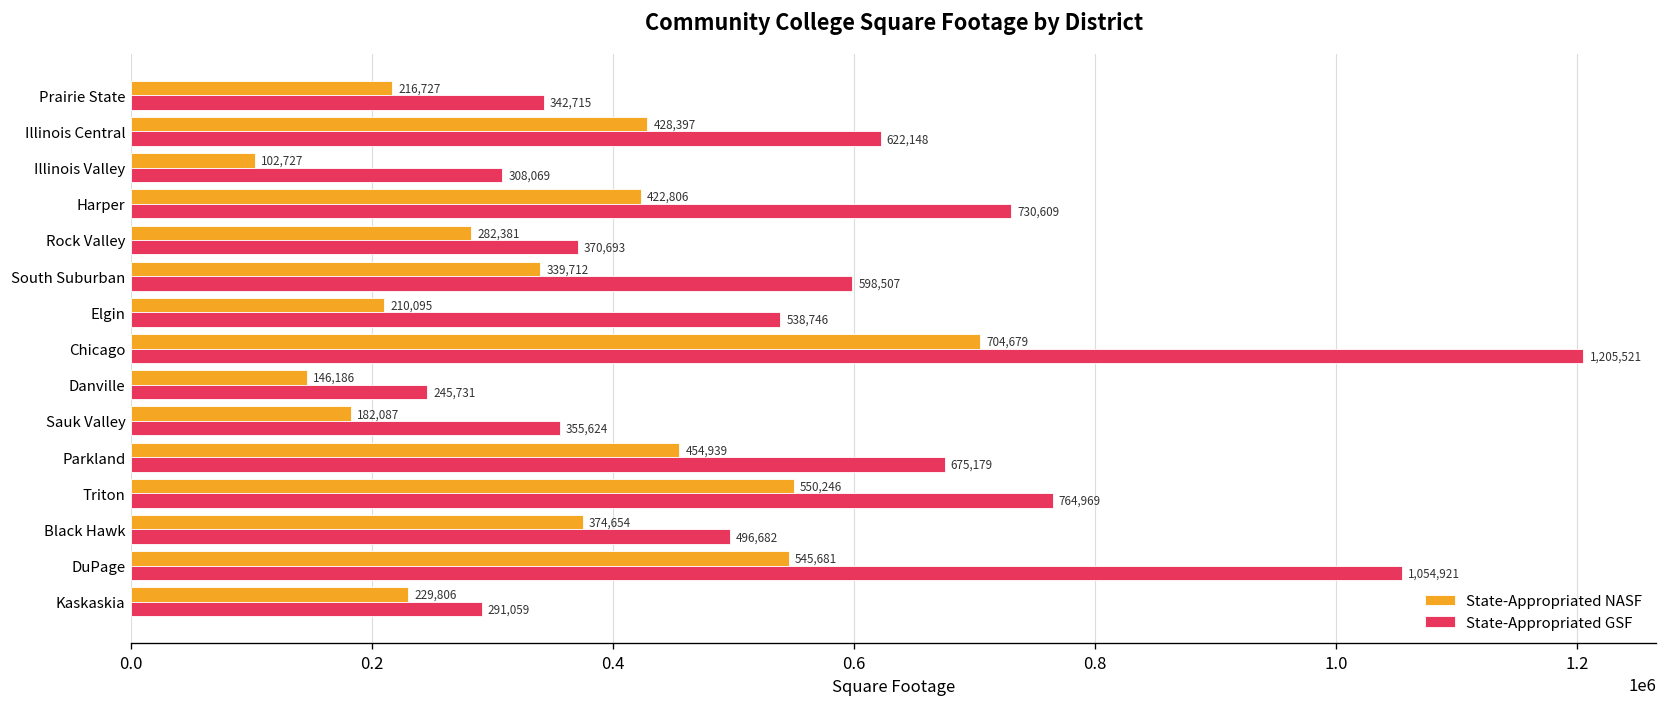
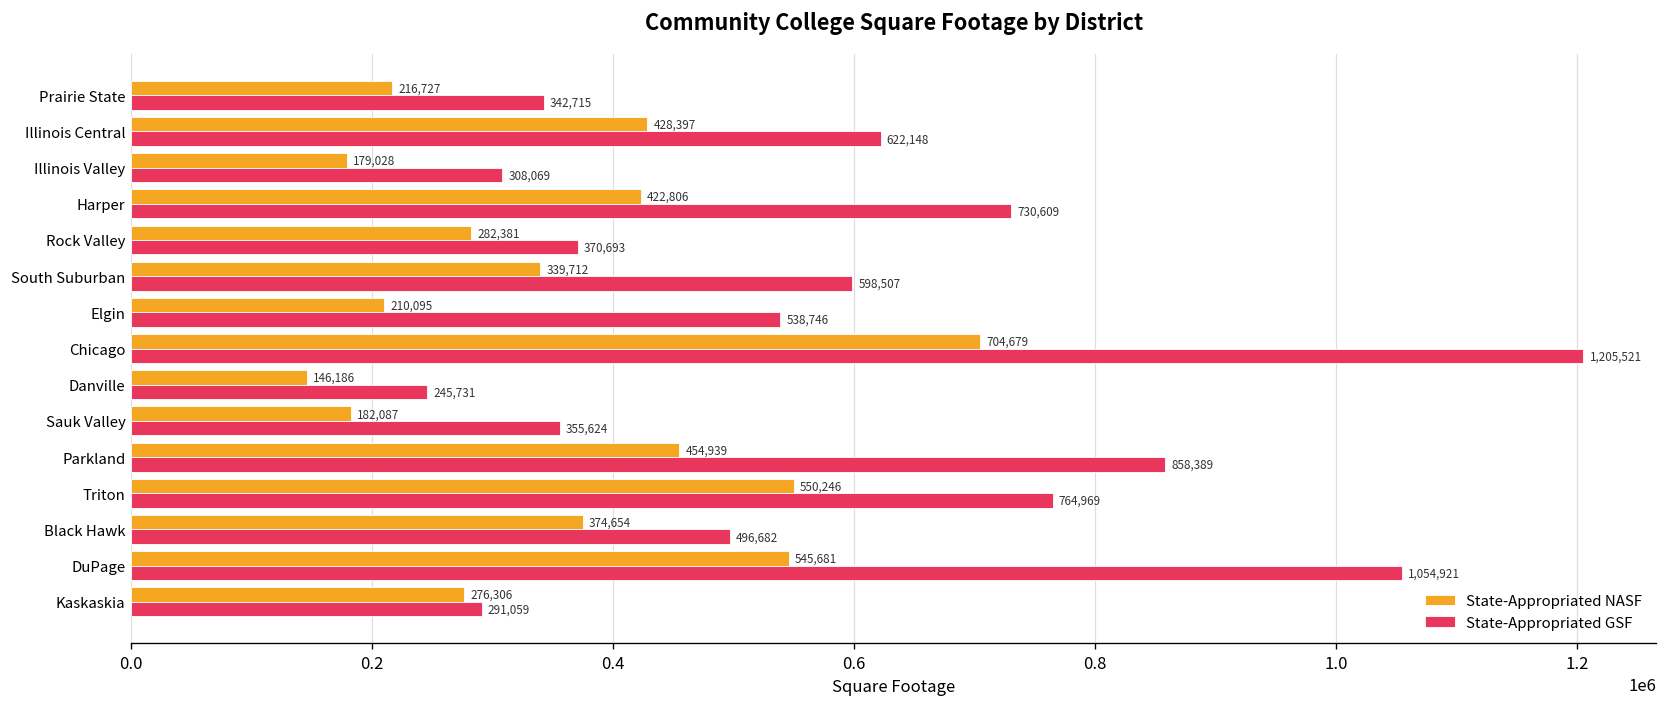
State-Appropriated NASF, Illinois Valley: 102,727 -> 179,028
State-Appropriated GSF, Parkland: 675,179 -> 858,389
State-Appropriated NASF, Kaskaskia: 229,806 -> 276,306
